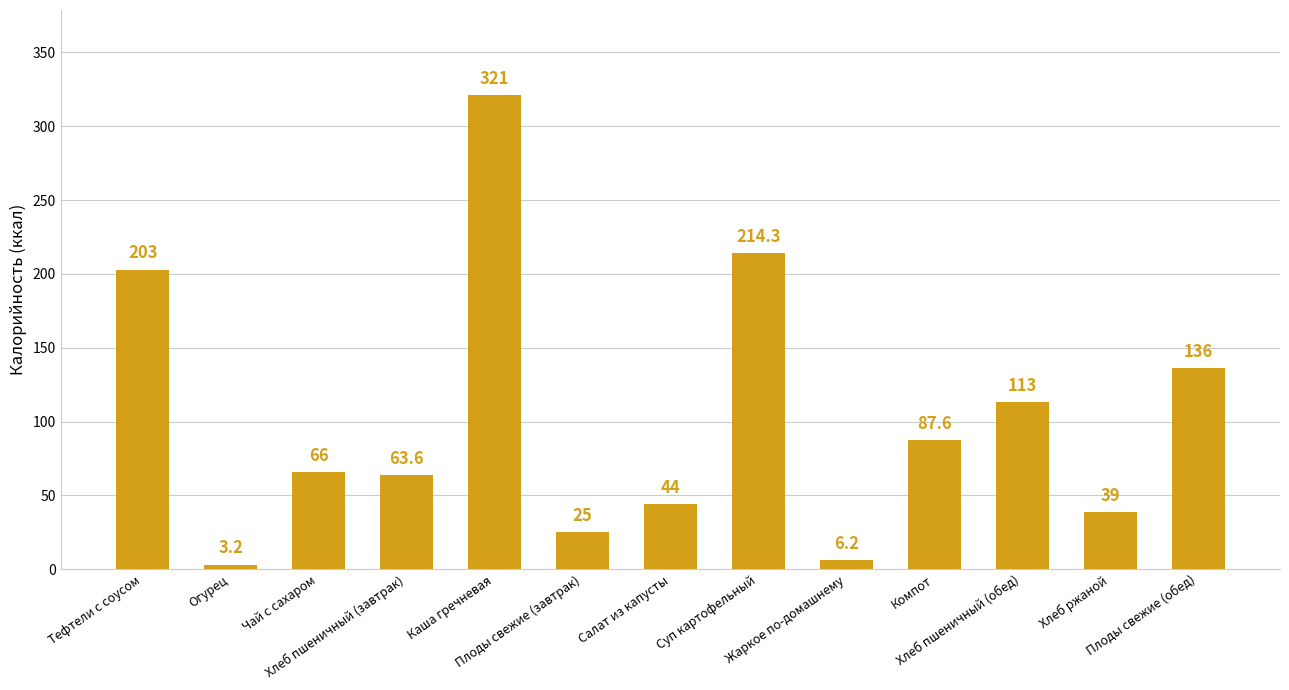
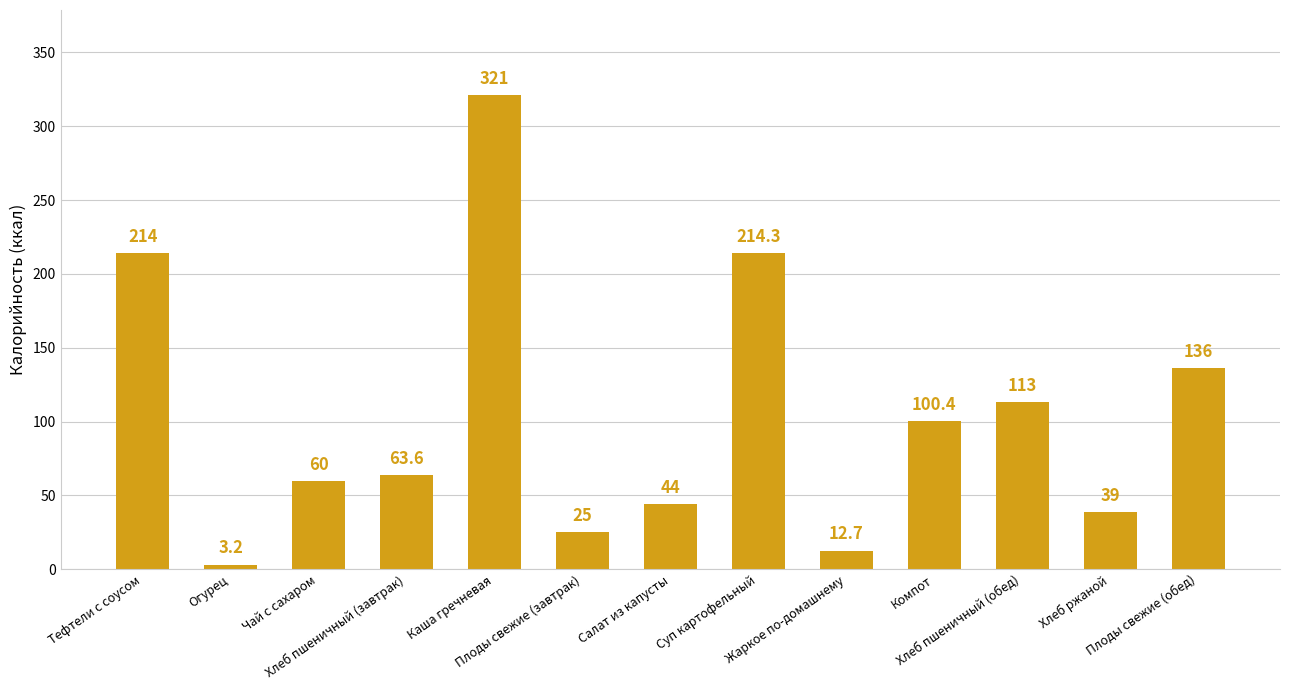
Тефтели с соусом: 203 -> 214
Чай с сахаром: 66 -> 60
Жаркое по-домашнему: 6.2 -> 12.7
Компот: 87.6 -> 100.4
